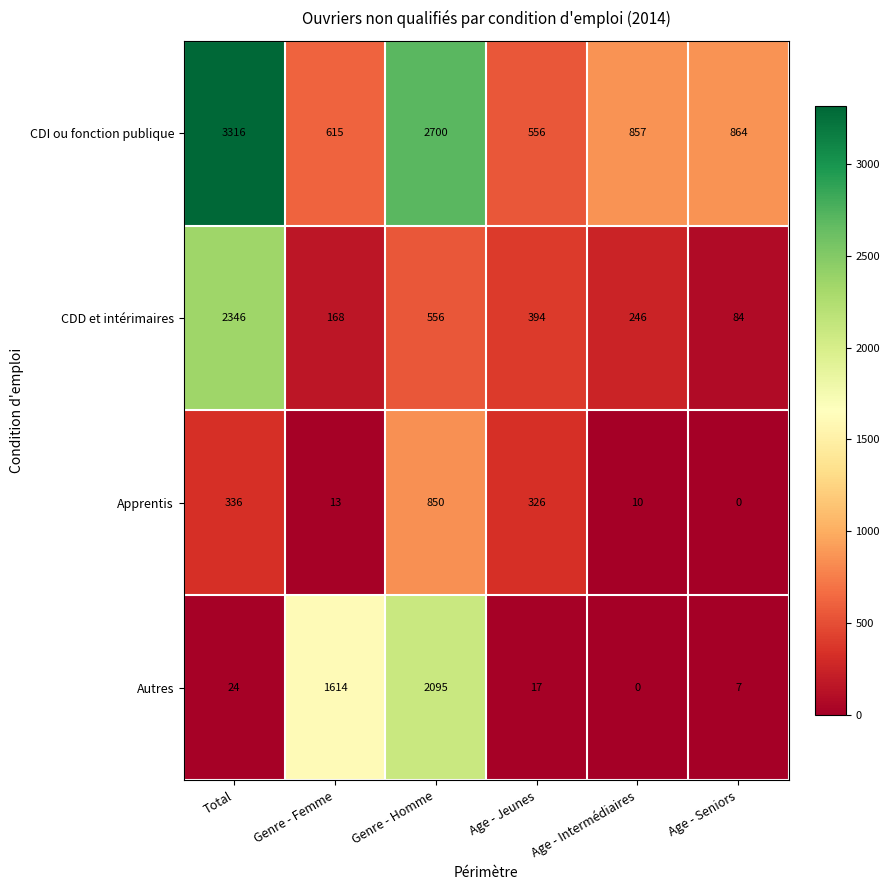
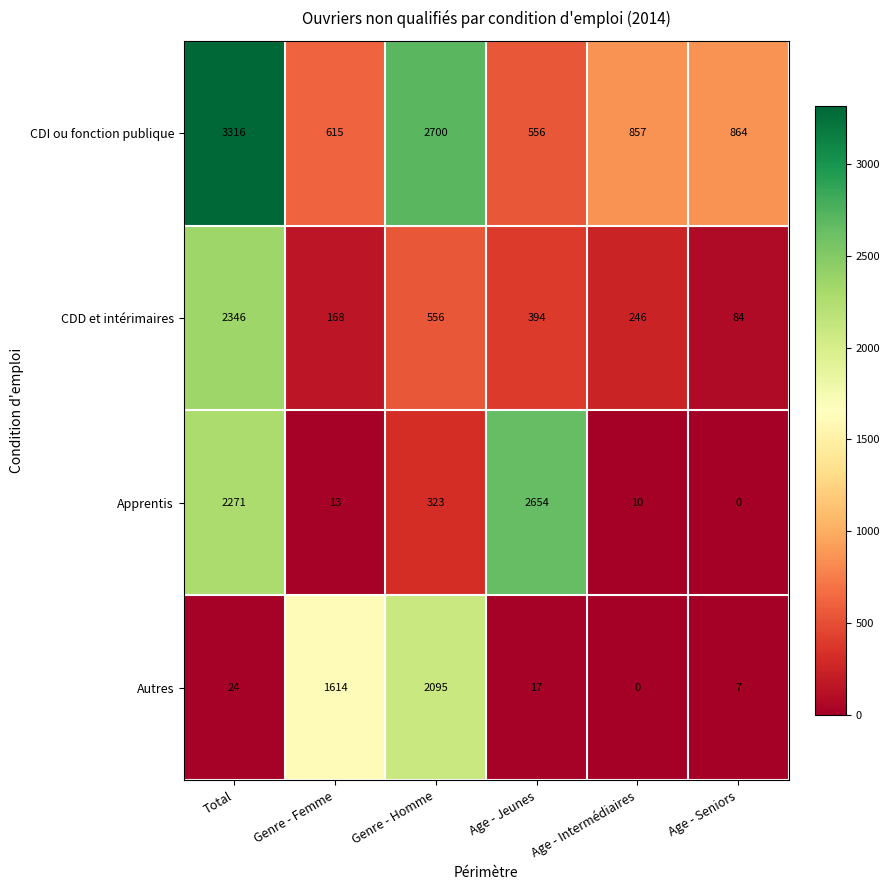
Apprentis, Total: 336 -> 2271
Apprentis, Genre - Homme: 850 -> 323
Apprentis, Age - Jeunes: 326 -> 2654
